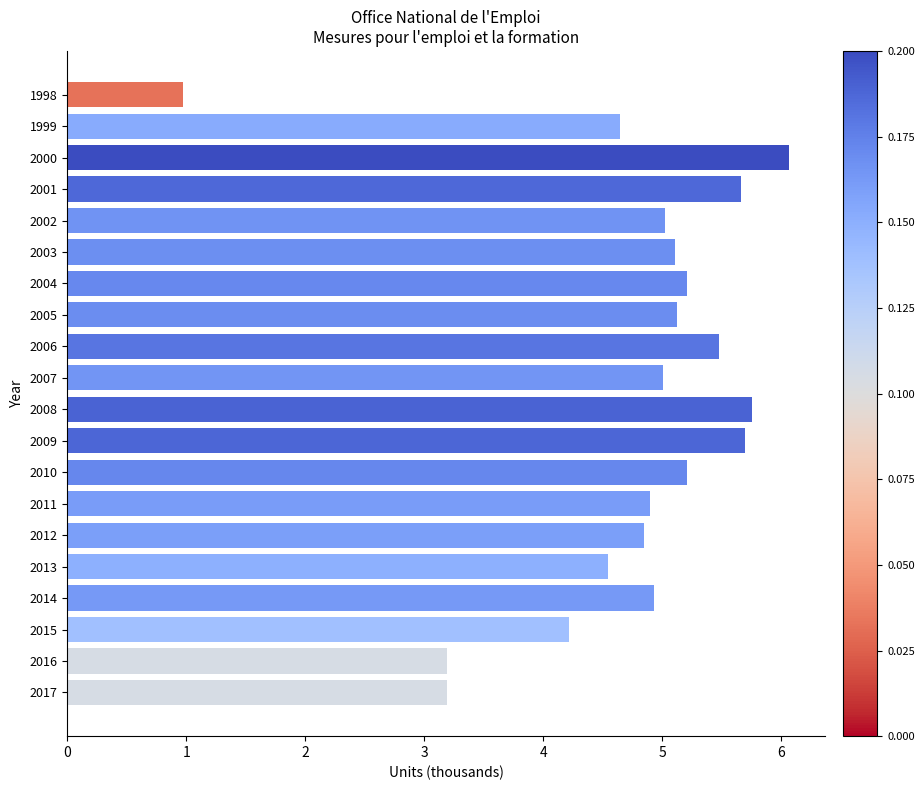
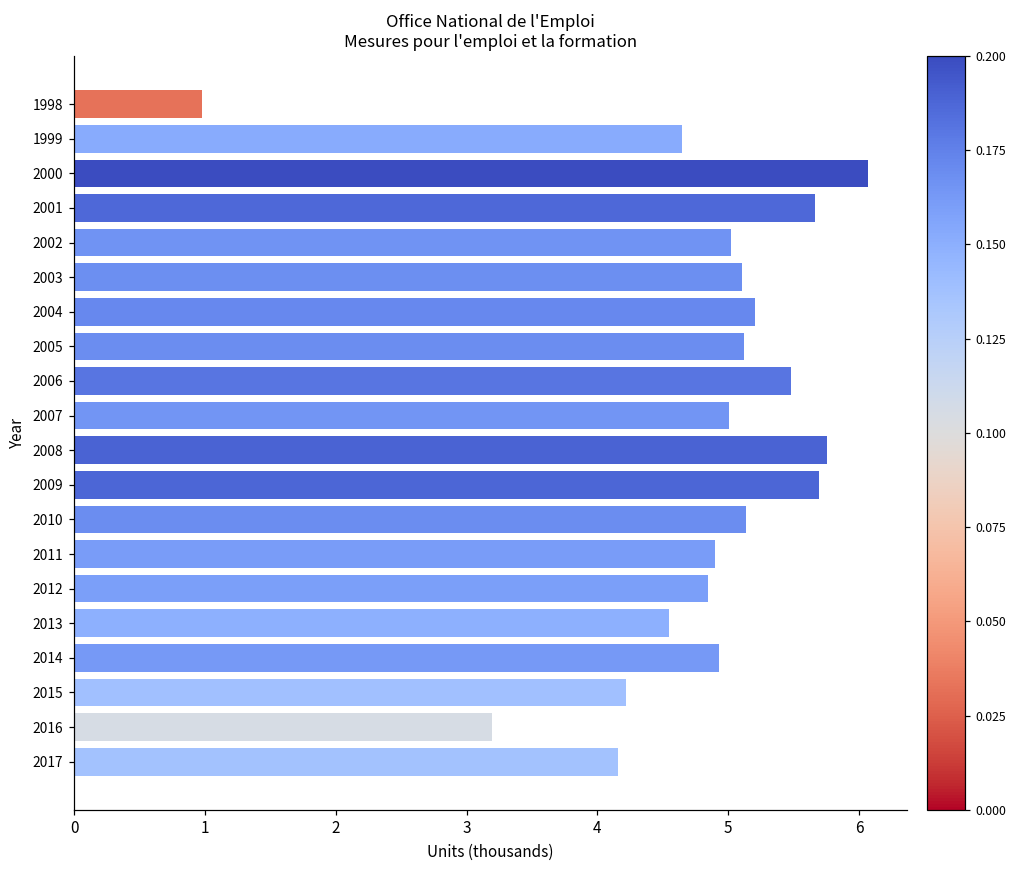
2010: 5.21 -> 5.14
2017: 3.19 -> 4.16
